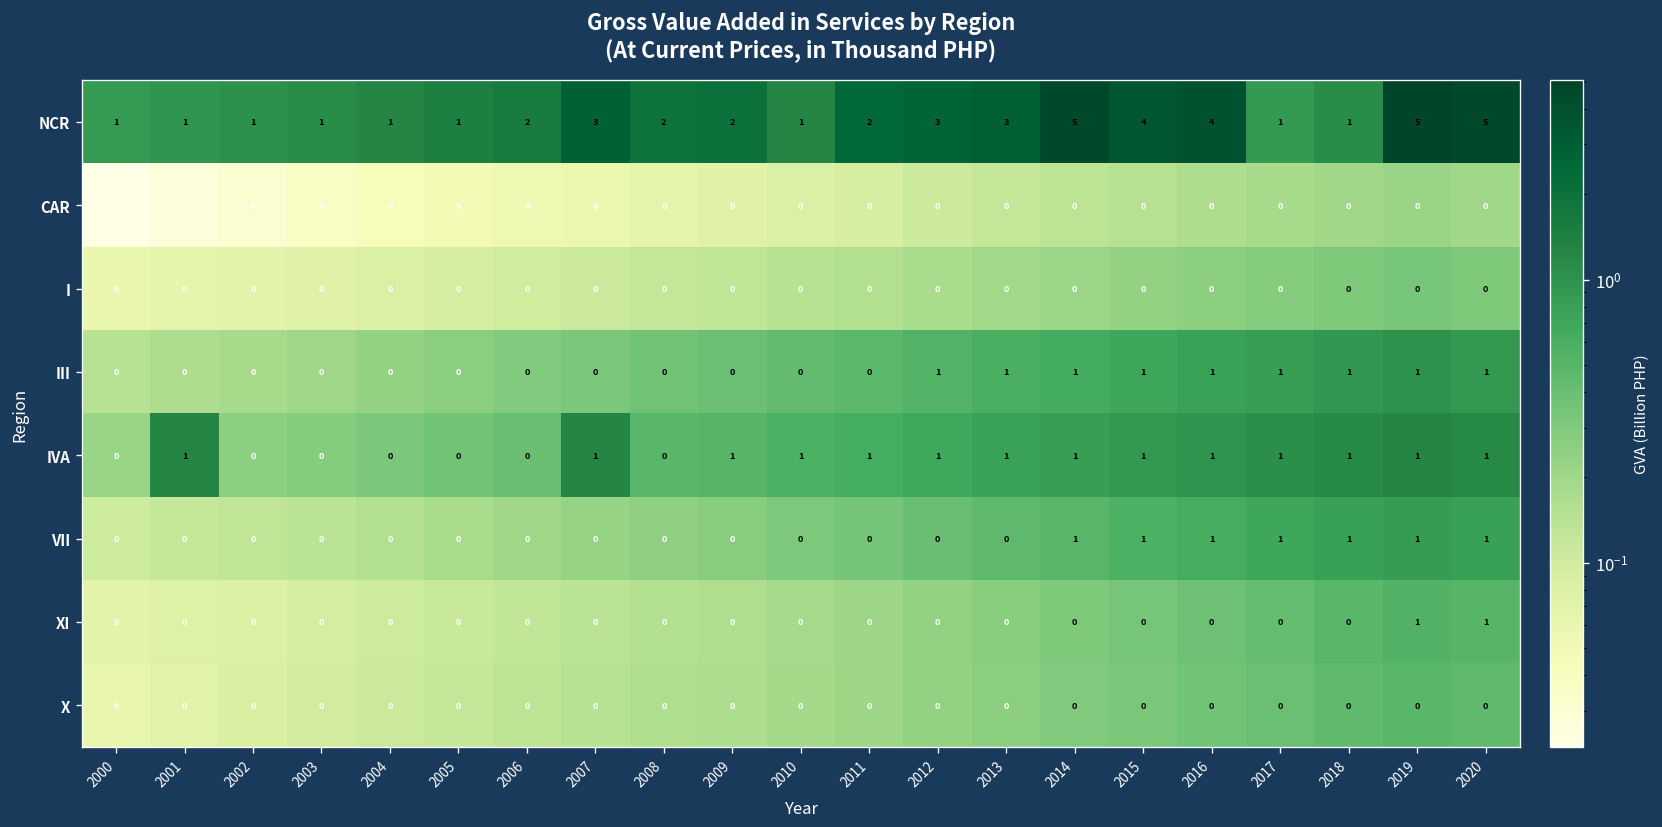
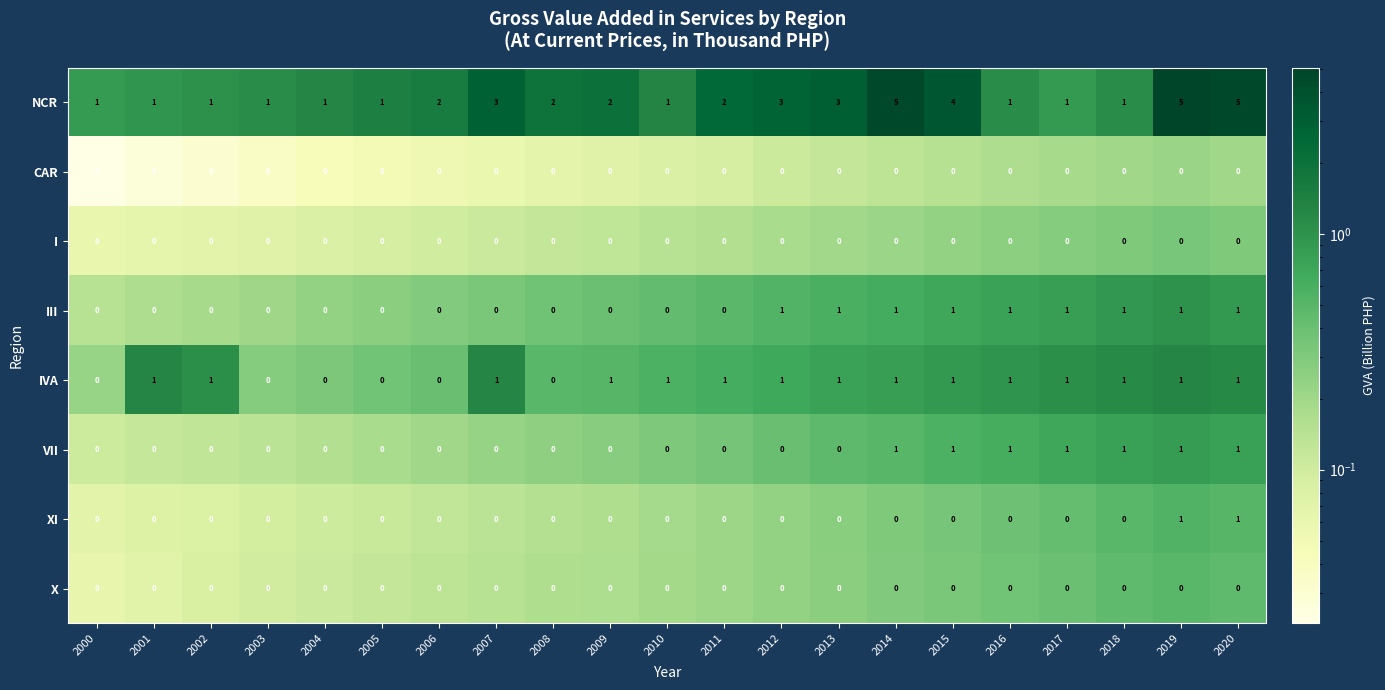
NCR, 2016: 4 -> 1
IVA, 2002: 0 -> 1
